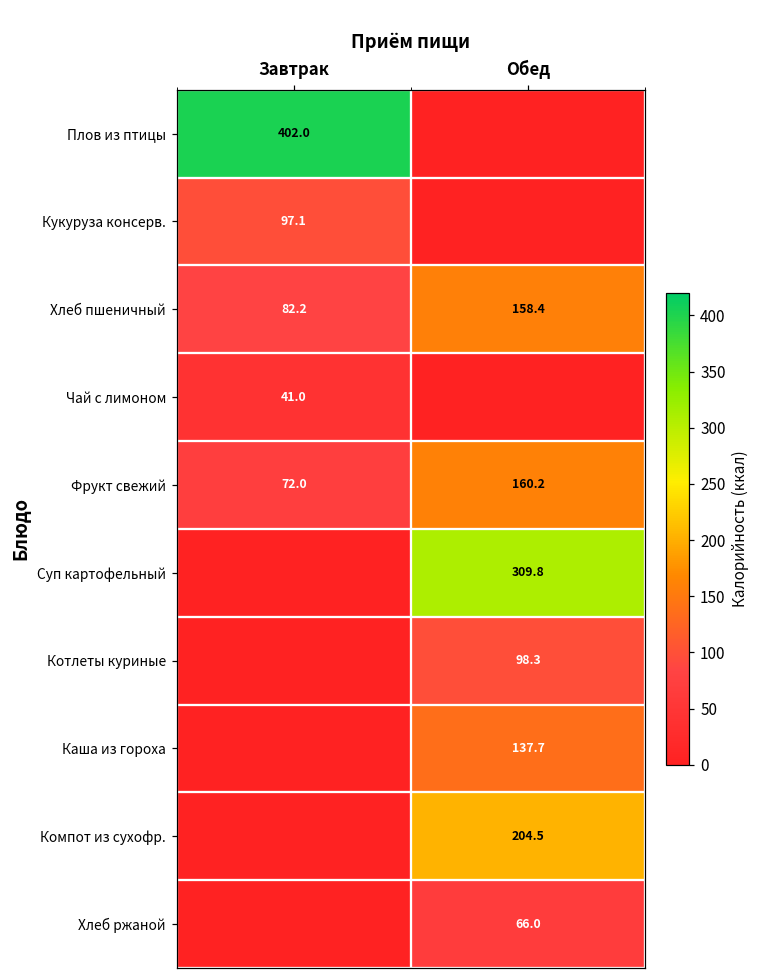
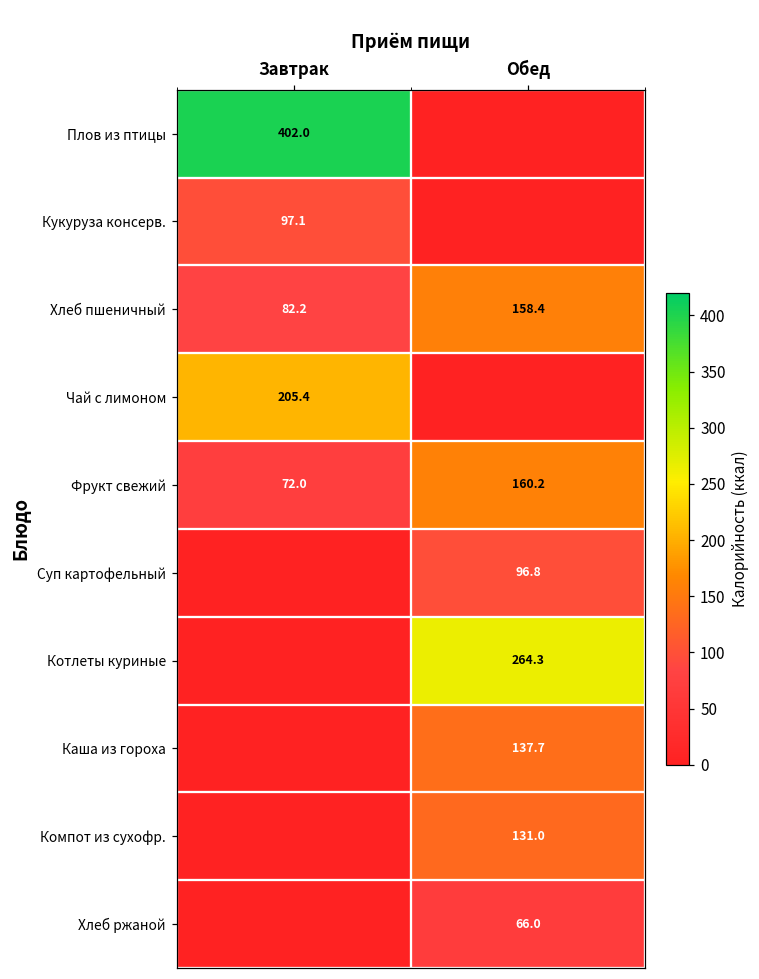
Чай с лимоном, Завтрак: 41.0 -> 205.4
Суп картофельный, Обед: 309.8 -> 96.8
Котлеты куриные, Обед: 98.3 -> 264.3
Компот из сухофр., Обед: 204.5 -> 131.0
